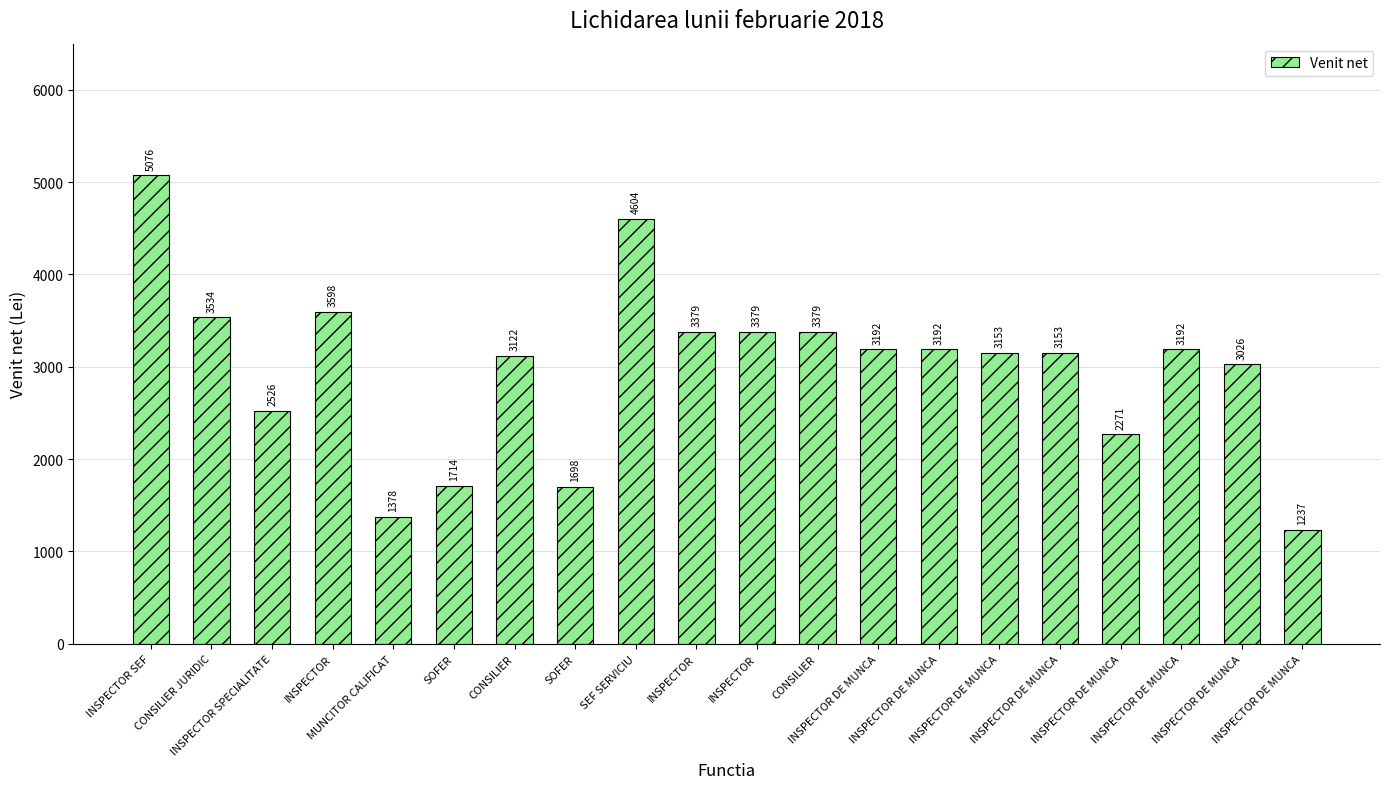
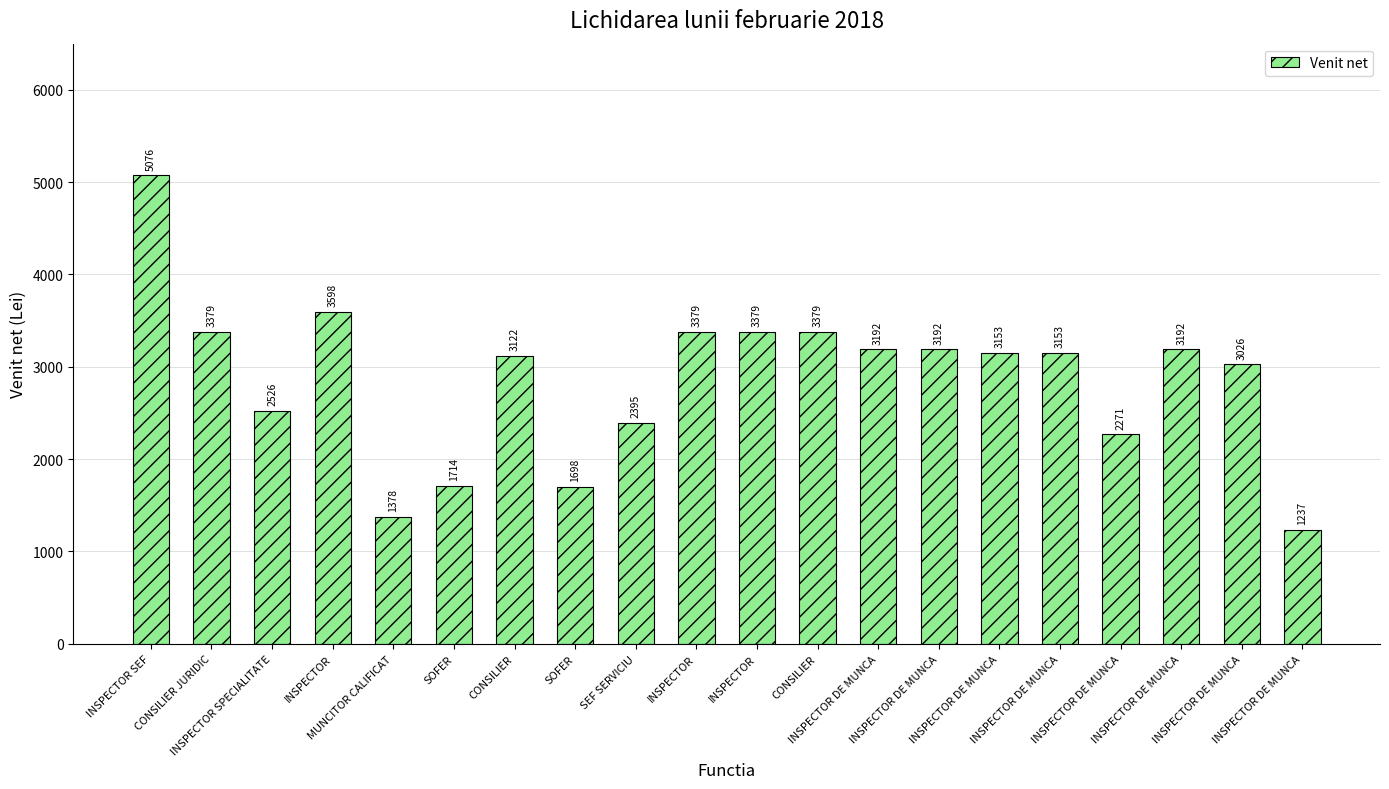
CONSILIER JURIDIC: 3534 -> 3379
SEF SERVICIU: 4604 -> 2395
